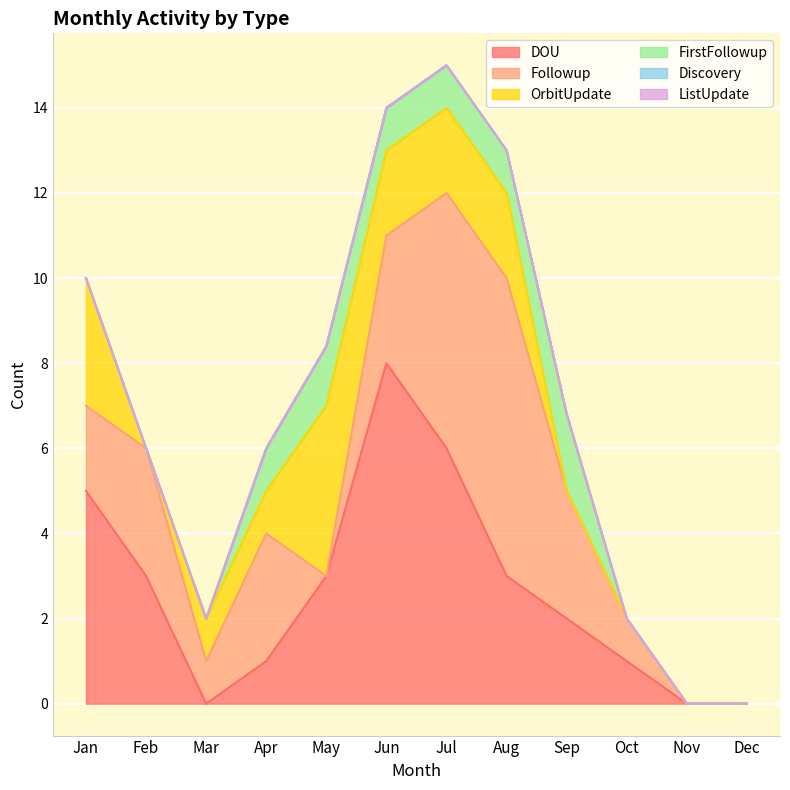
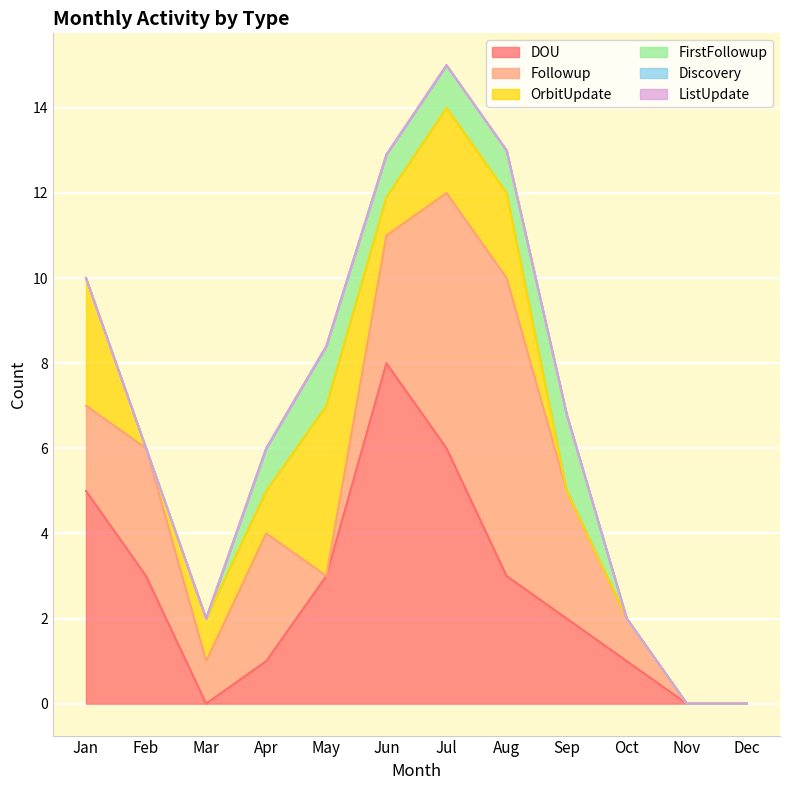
OrbitUpdate, Jun: 2.0 -> 0.9
